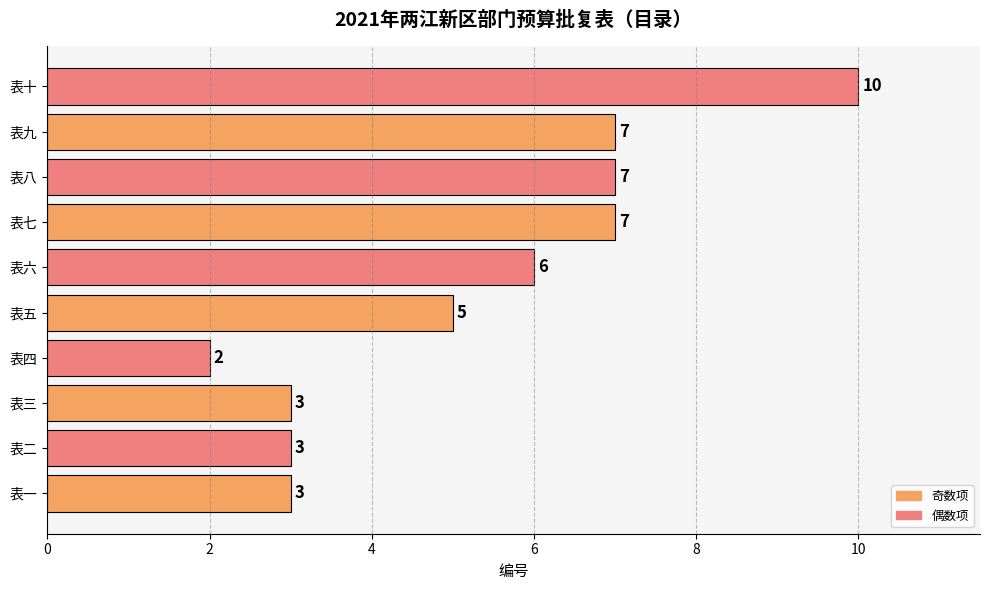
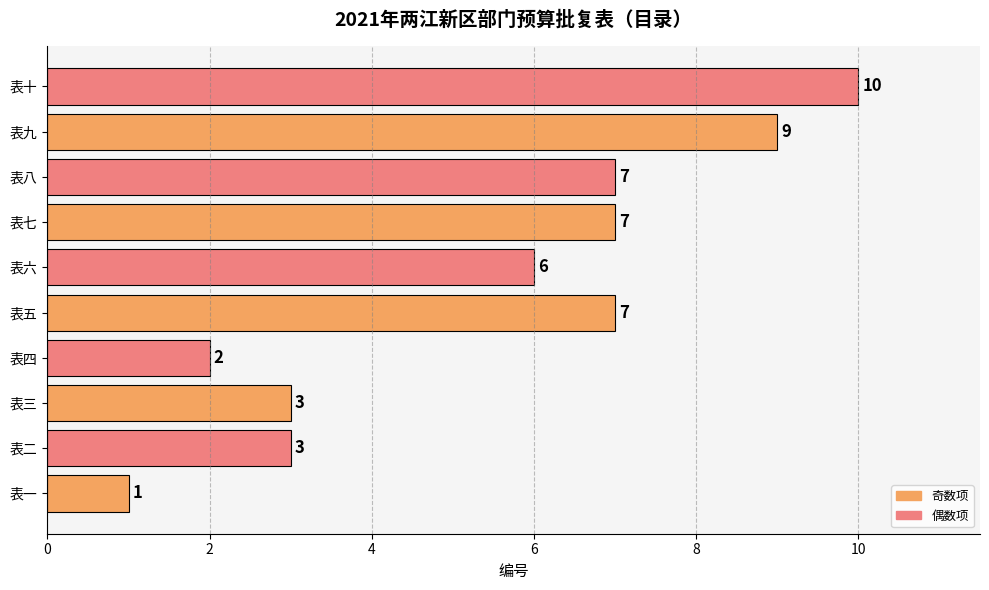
表九: 7 -> 9
表五: 5 -> 7
表一: 3 -> 1
